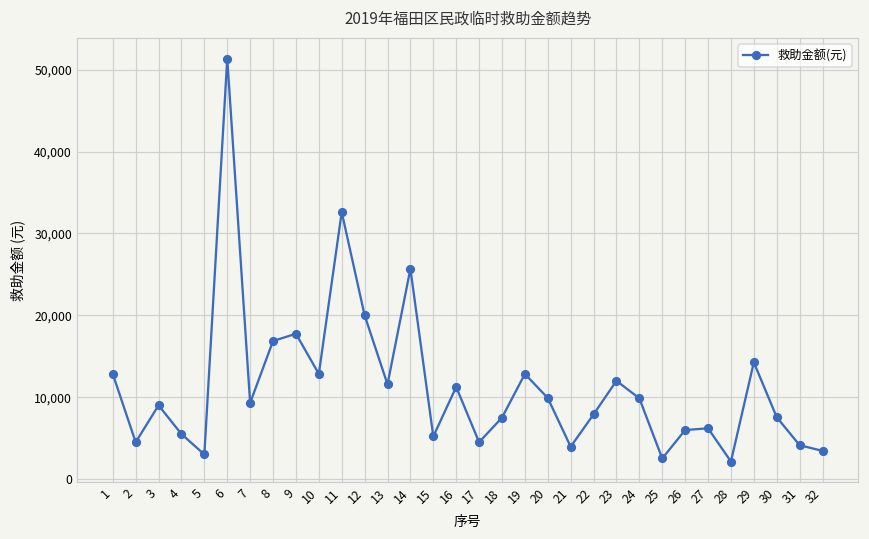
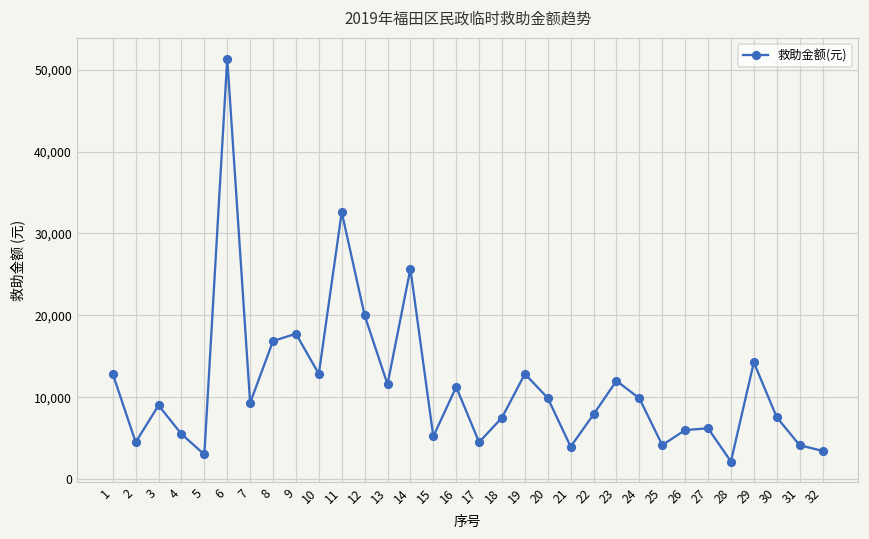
25: 3,000 -> 4,000
